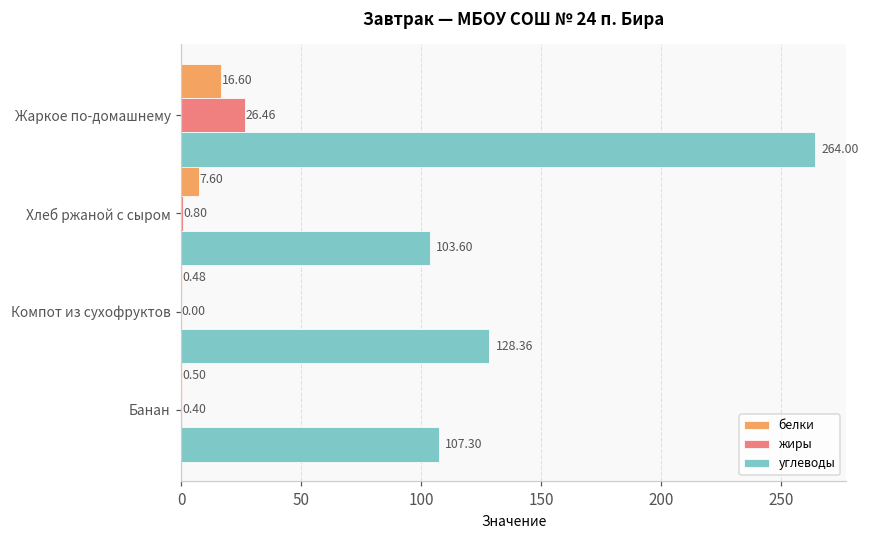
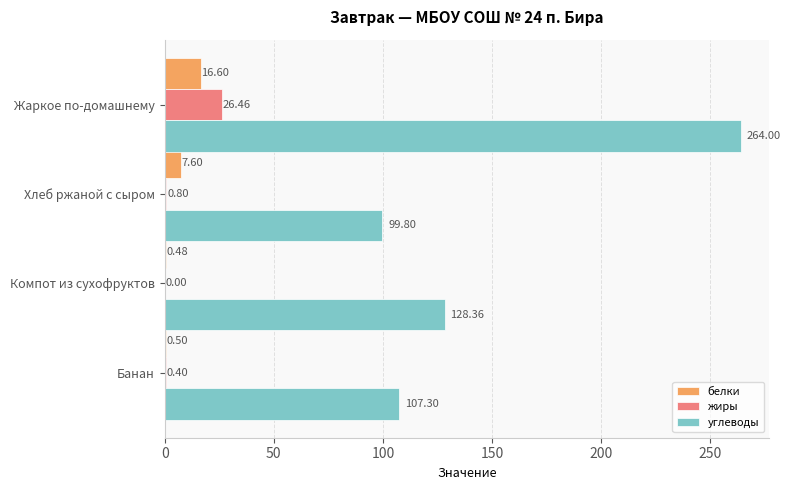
углеводы, Хлеб ржаной с сыром: 103.60 -> 99.80
